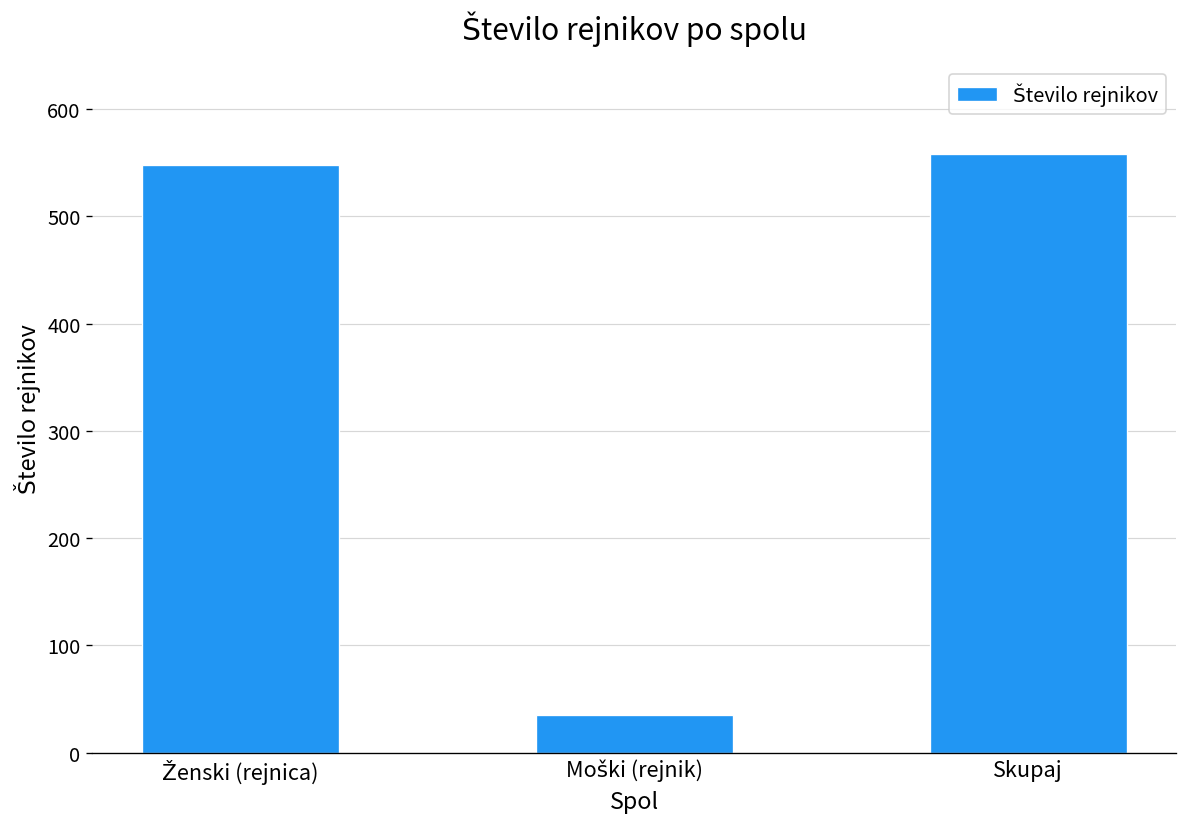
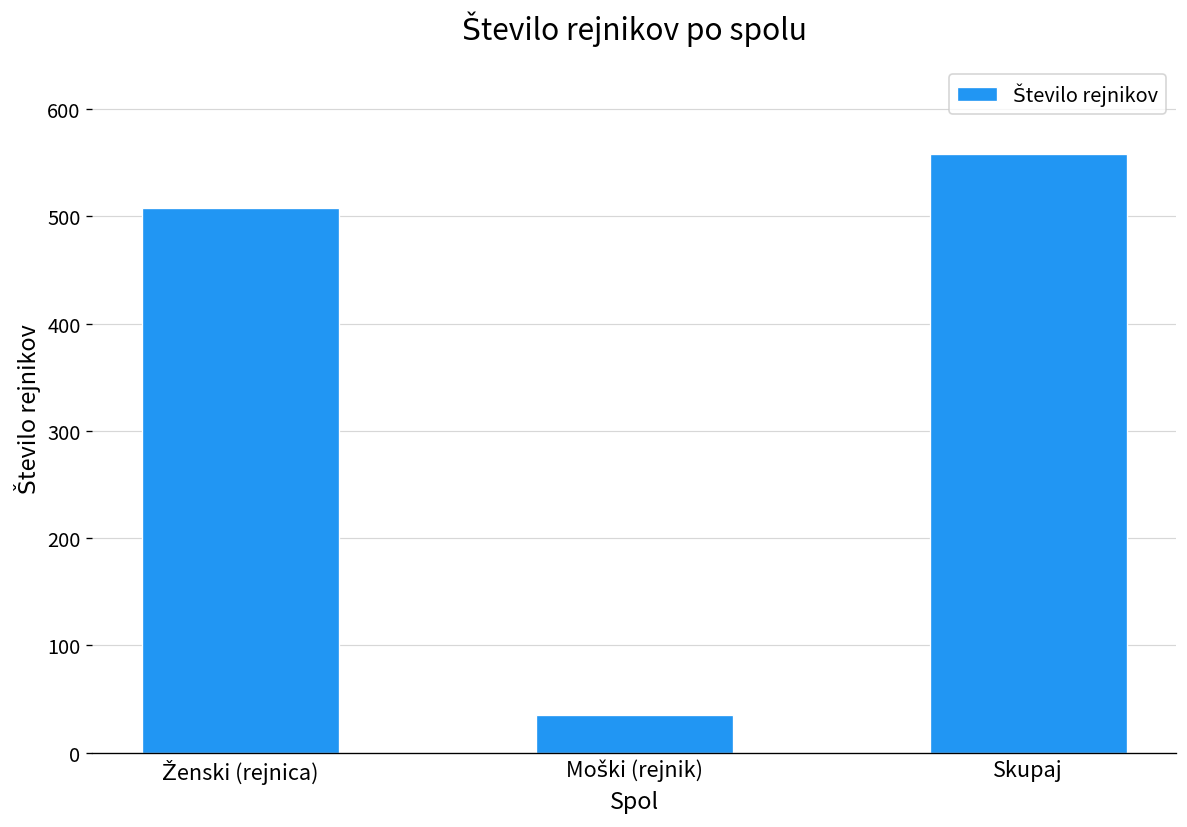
Ženski (rejnica): 550 -> 510
